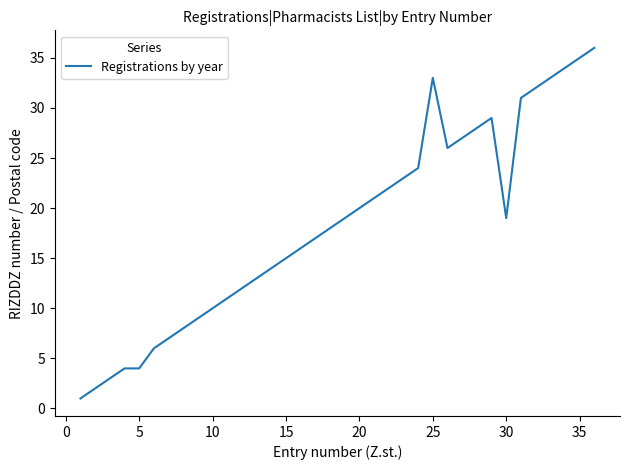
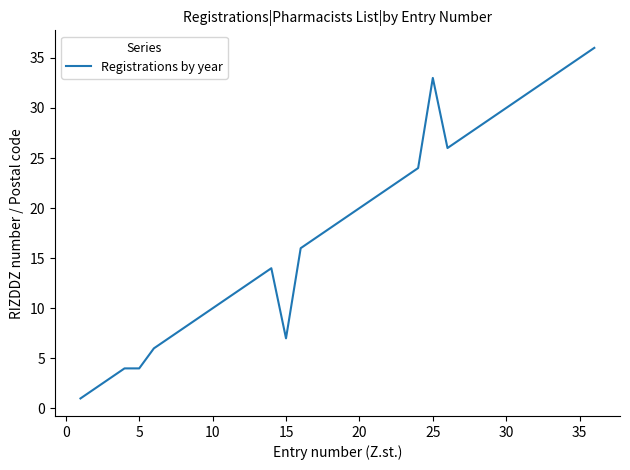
15: 15 -> 7
30: 19 -> 30
